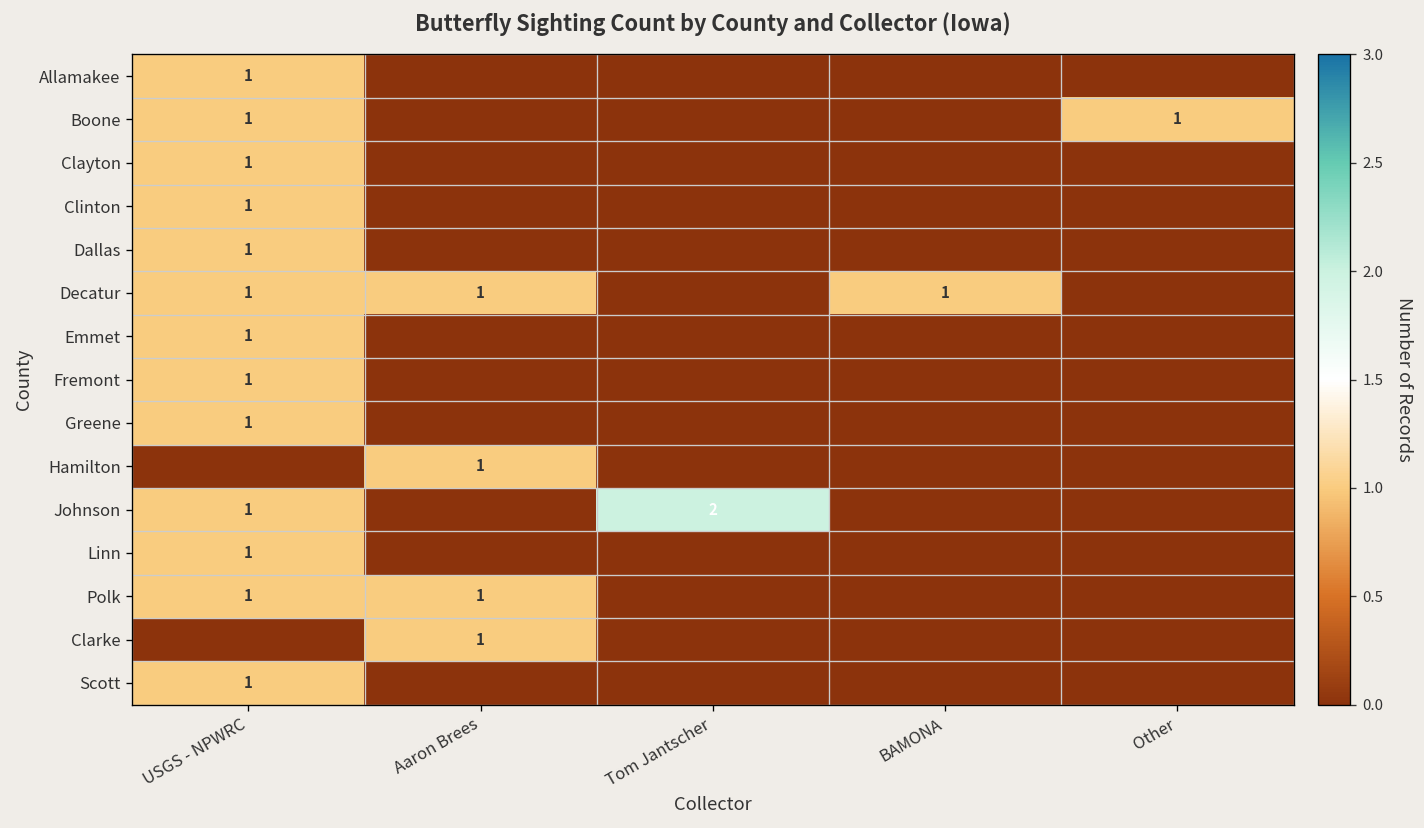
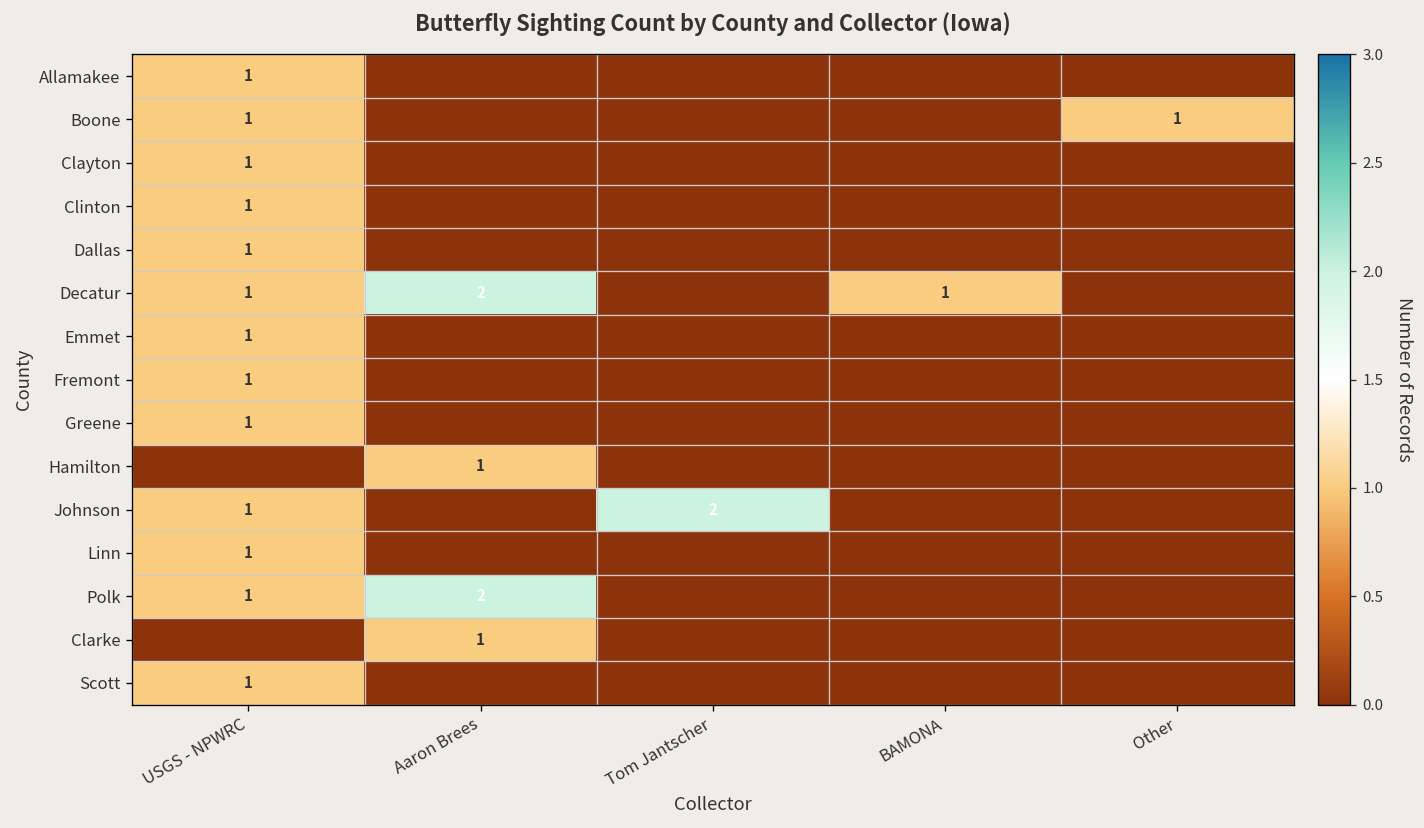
Decatur, Aaron Brees: 1 -> 2
Polk, Aaron Brees: 1 -> 2
